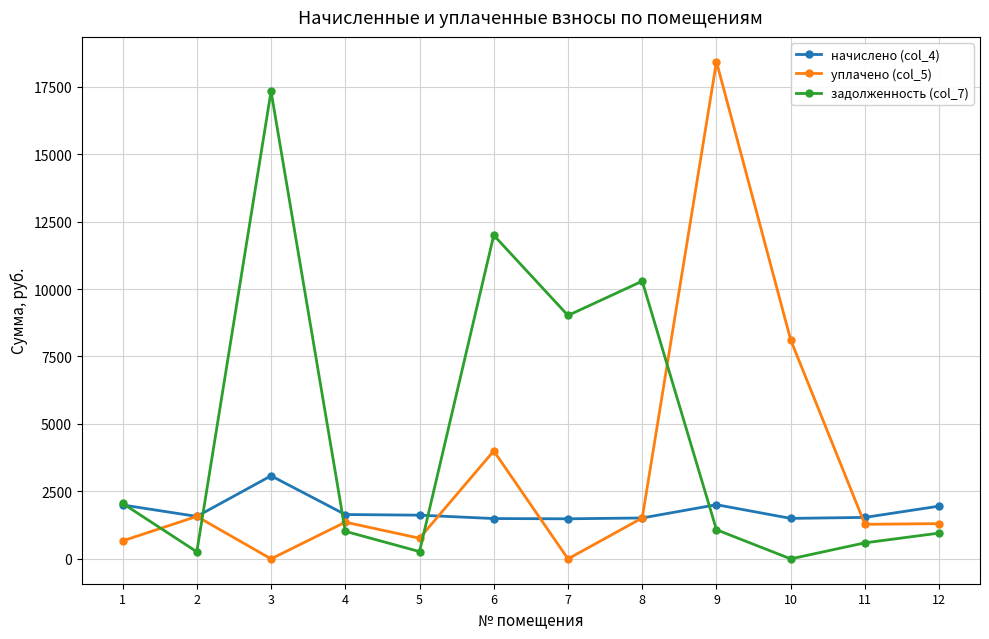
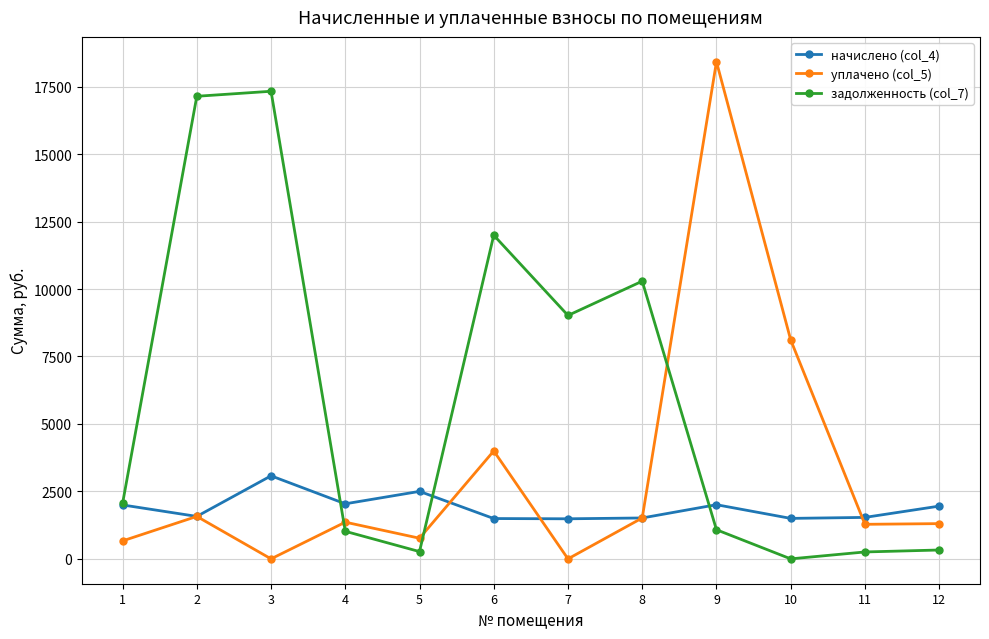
задолженность (col_7), 2: 300 -> 17100
начислено (col_4), 4: 1600 -> 2000
начислено (col_4), 5: 1600 -> 2500
задолженность (col_7), 11: 600 -> 300
задолженность (col_7), 12: 1000 -> 300
